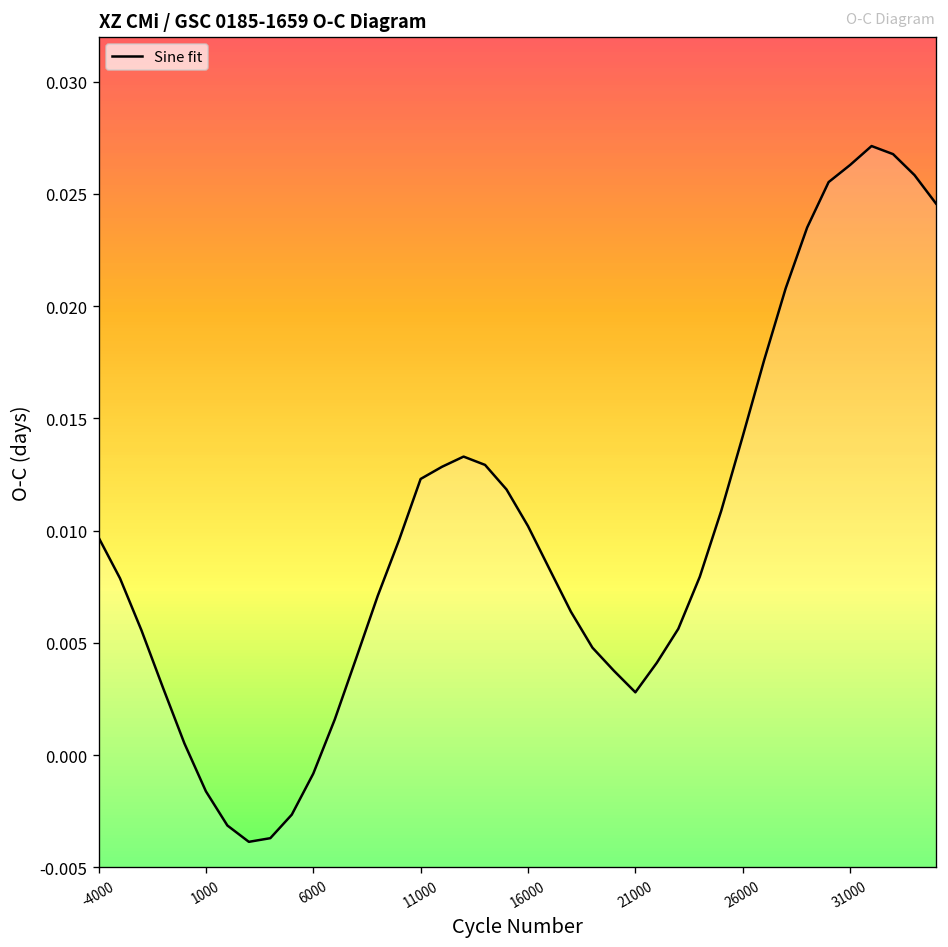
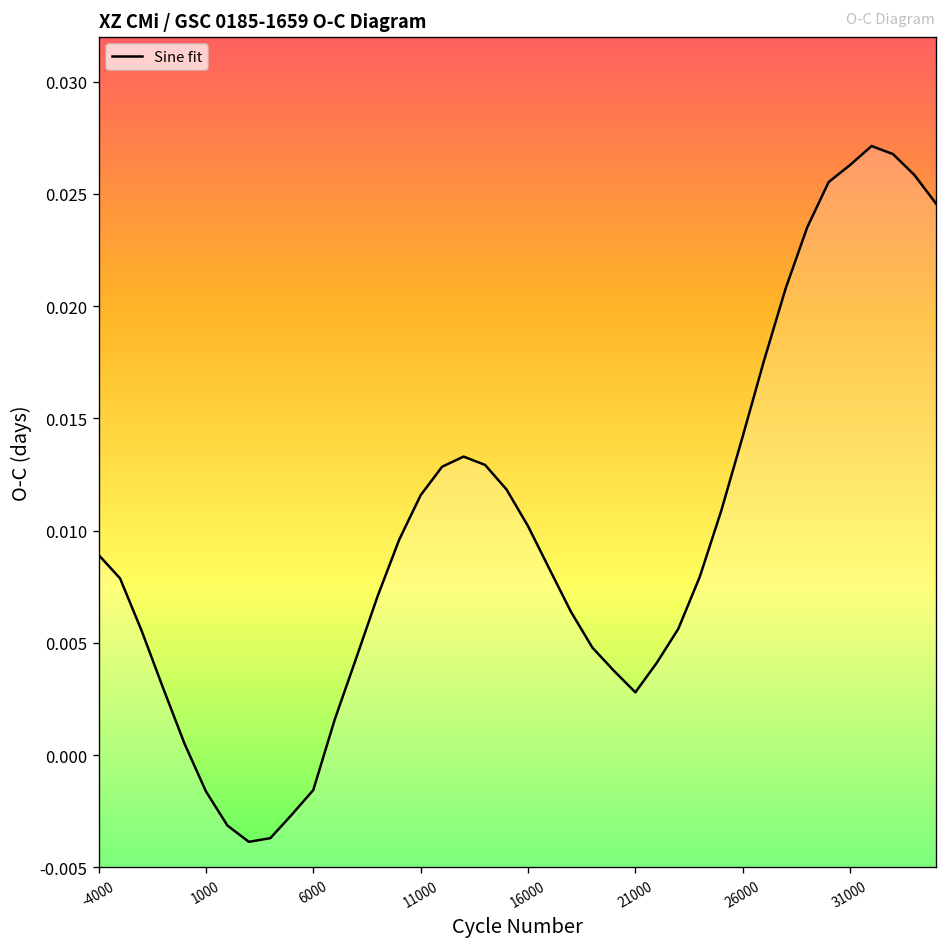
-4000: 0.0097 -> 0.0089
6000: -0.0008 -> -0.0016
11000: 0.0123 -> 0.0116
